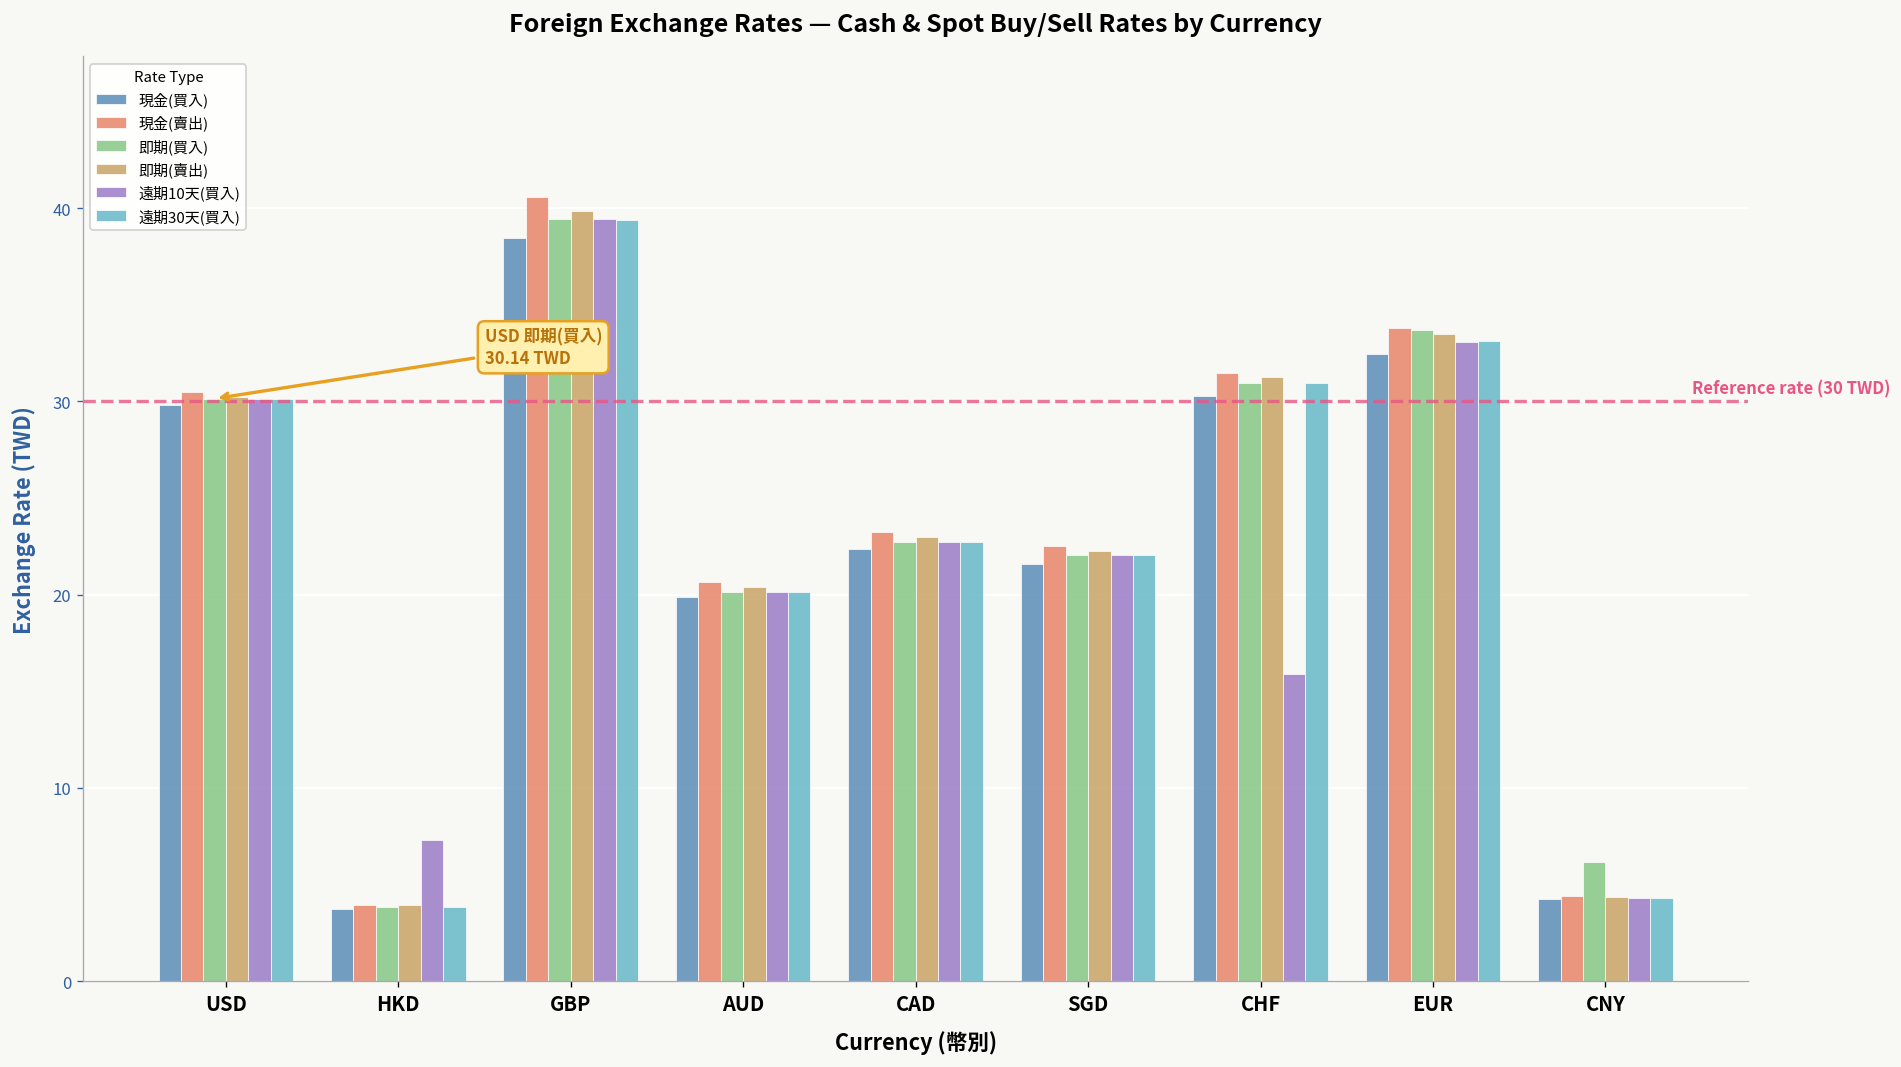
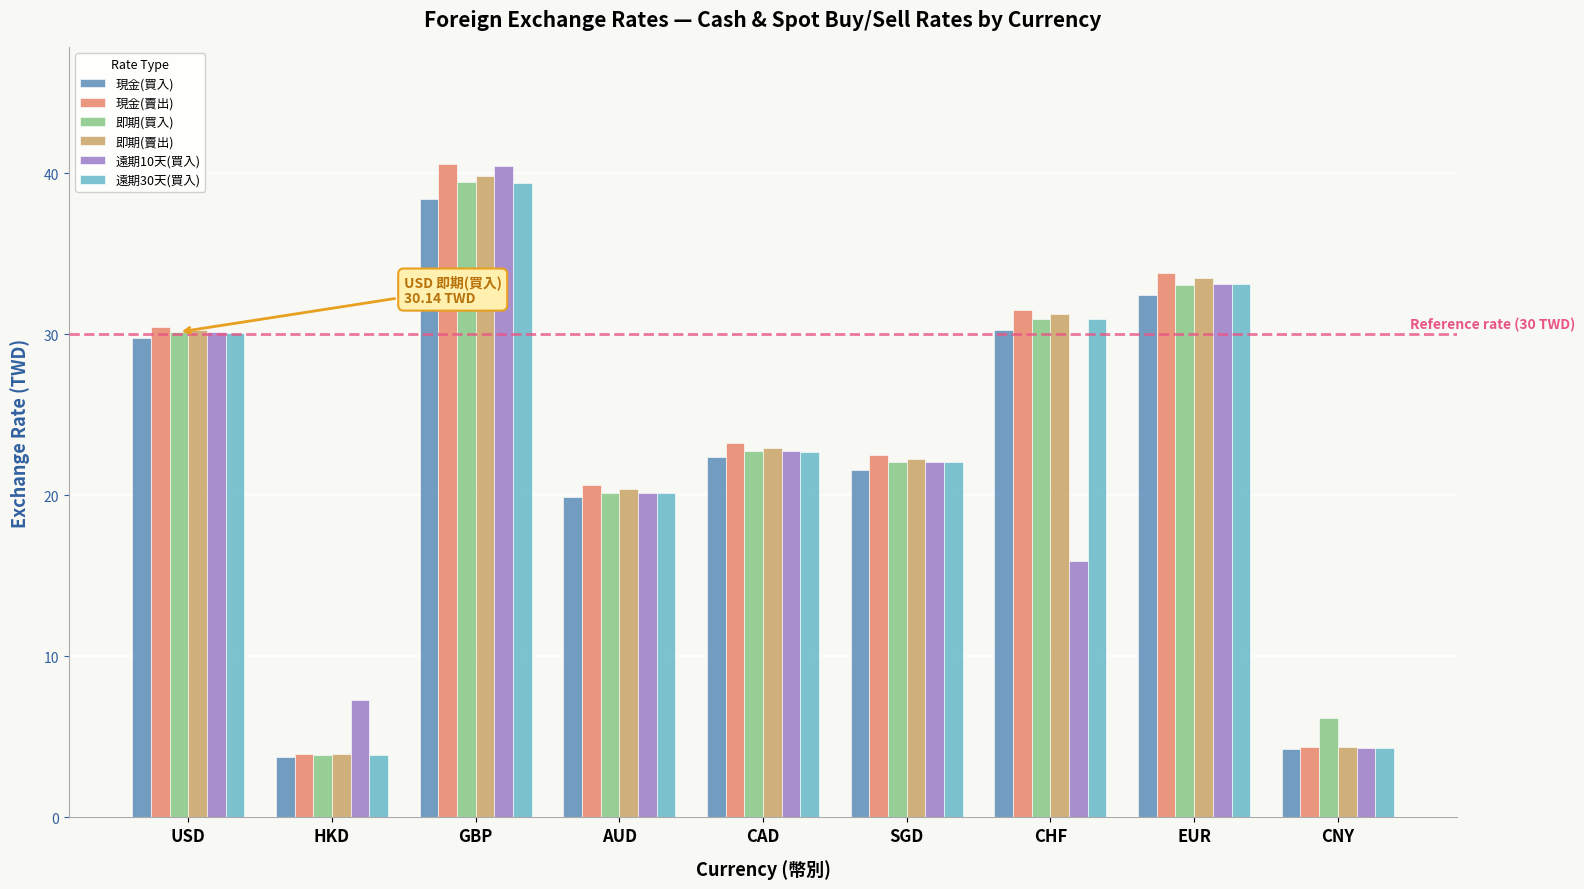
遠期10天(買入), GBP: 39.4 -> 40.4
即期(買入), EUR: 33.7 -> 33.1
